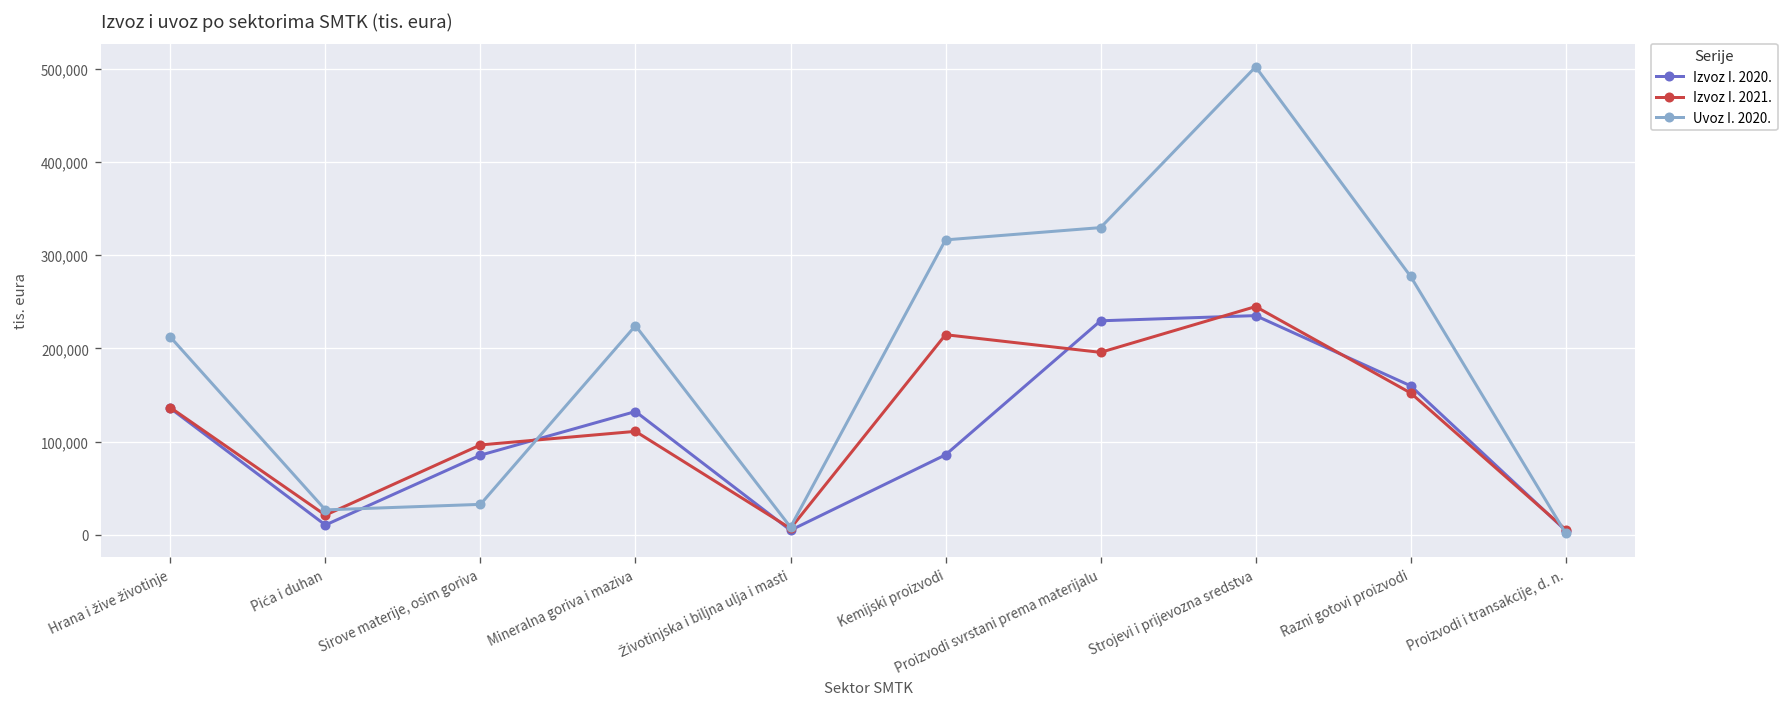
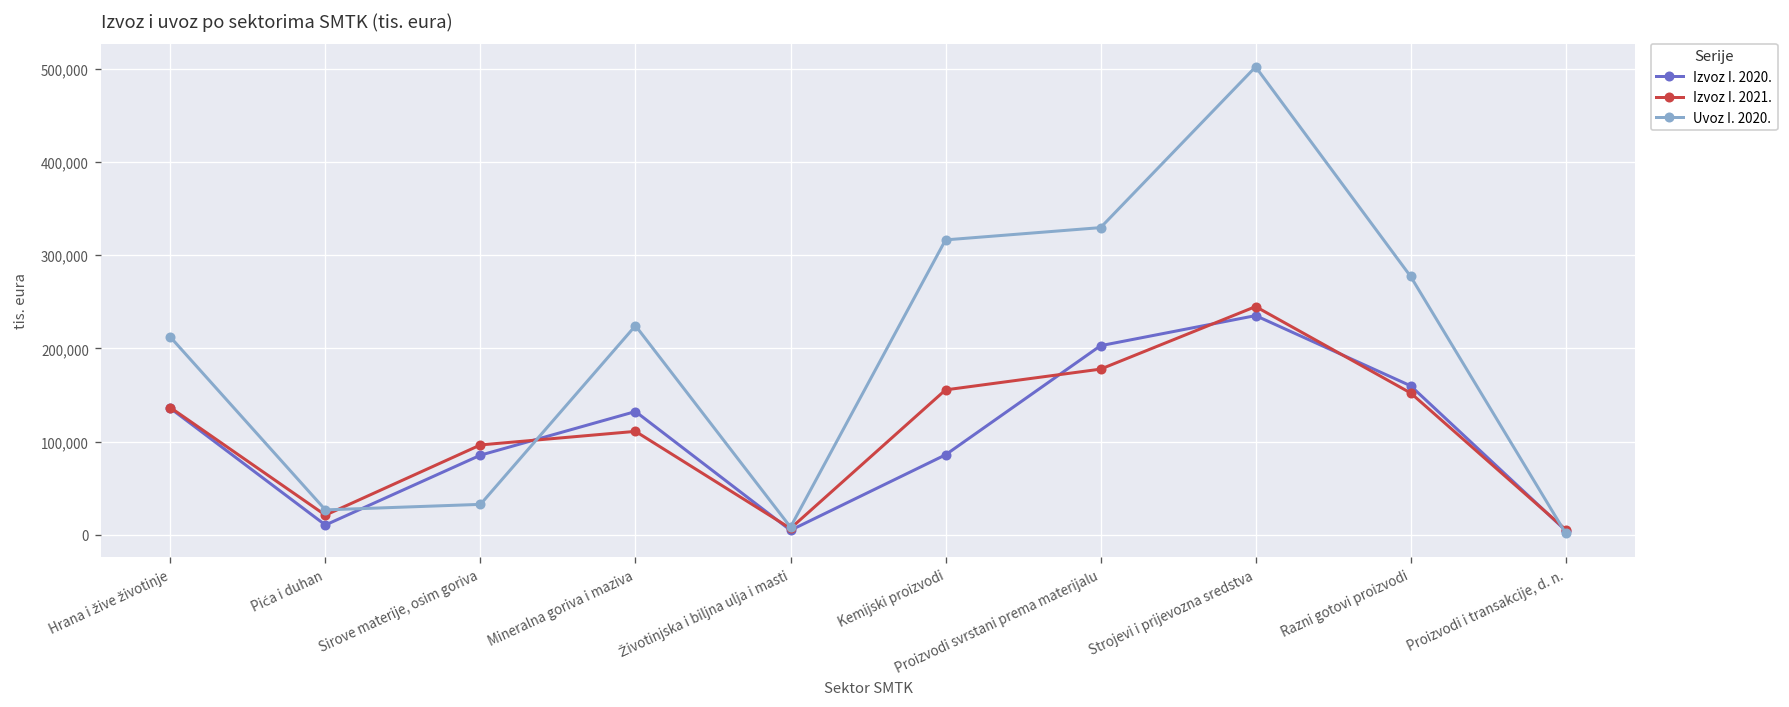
Izvoz I. 2021., Kemijski proizvodi: 210,000 -> 160,000
Izvoz I. 2020., Proizvodi svrstani prema materijalu: 230,000 -> 200,000
Izvoz I. 2021., Proizvodi svrstani prema materijalu: 200,000 -> 180,000
